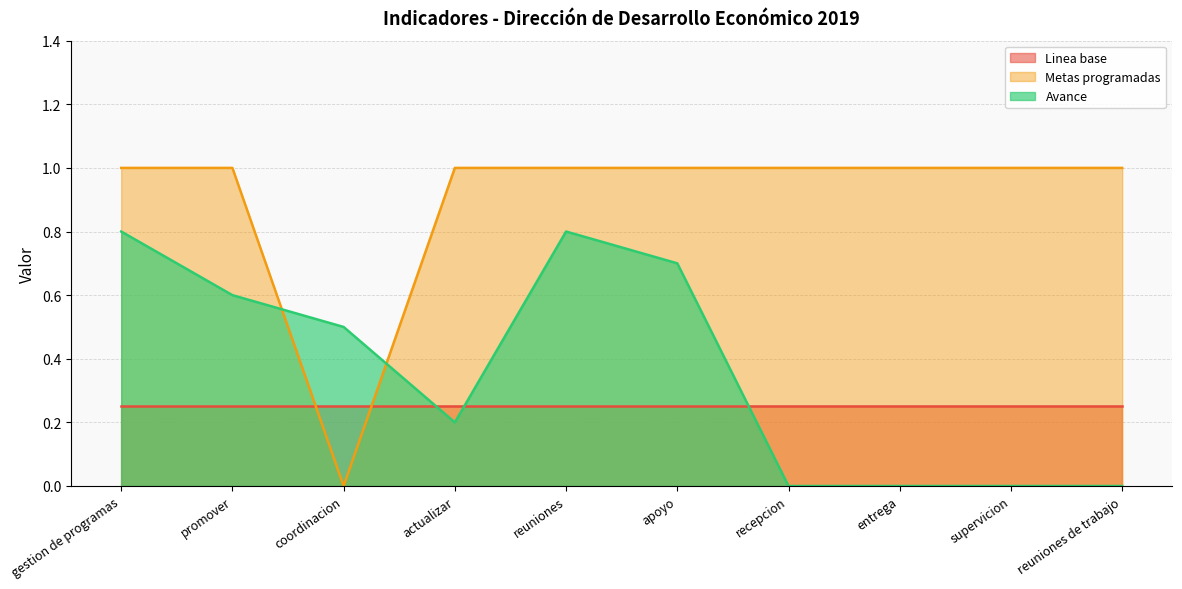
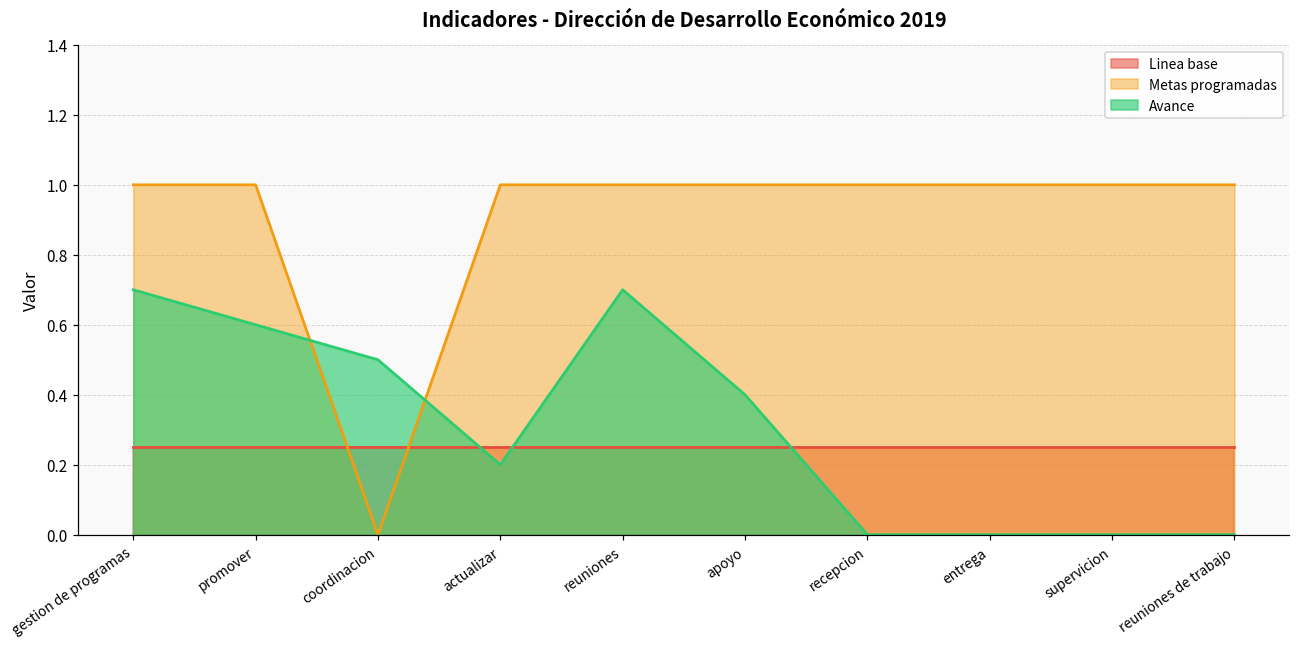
Avance, gestion de programas: 0.8 -> 0.7
Avance, reuniones: 0.8 -> 0.7
Avance, apoyo: 0.7 -> 0.4
